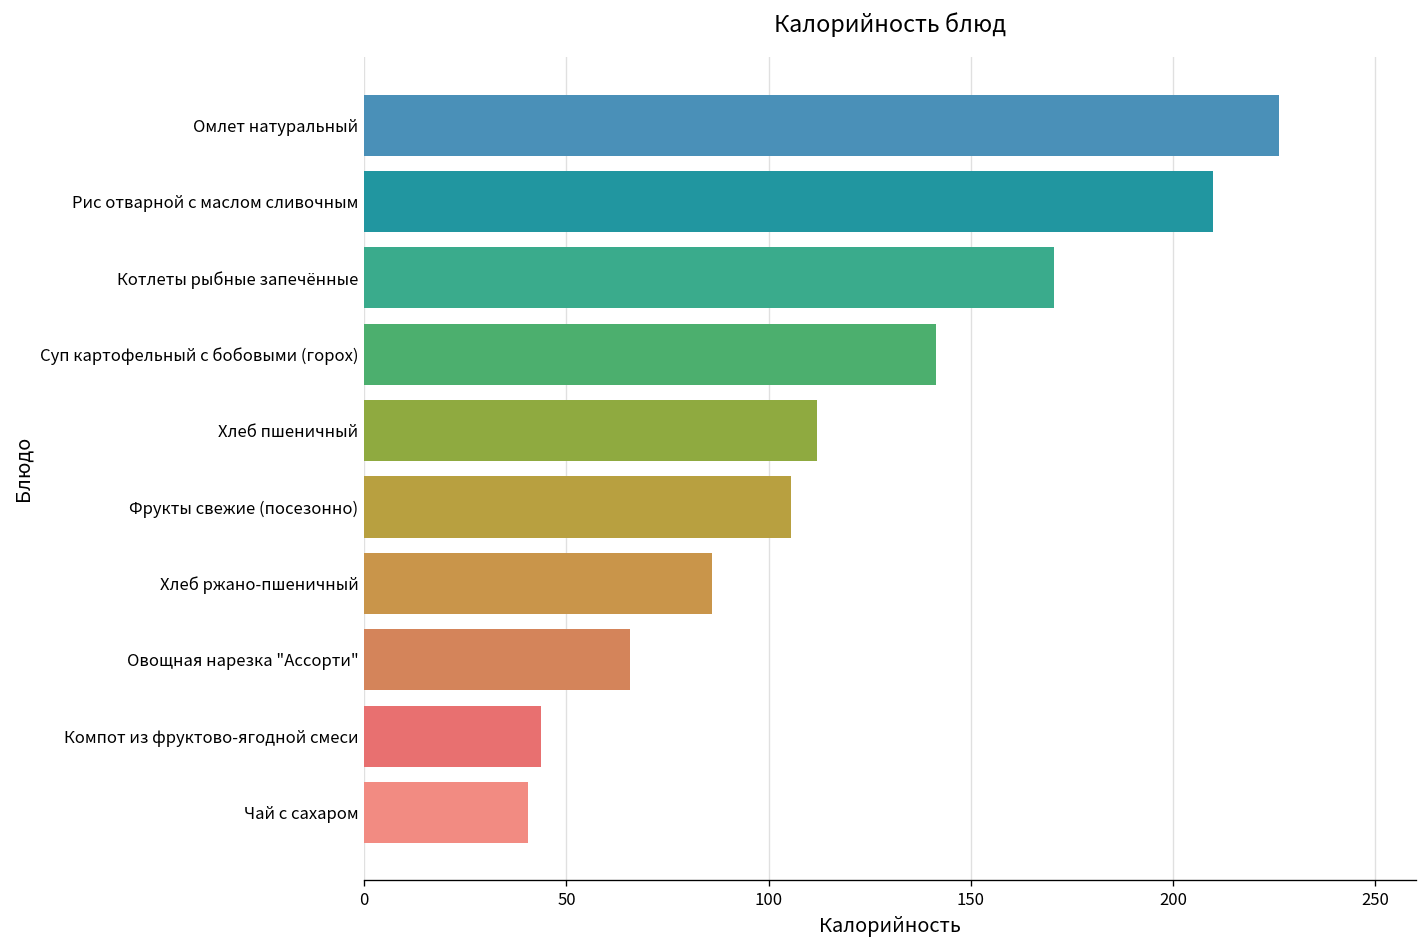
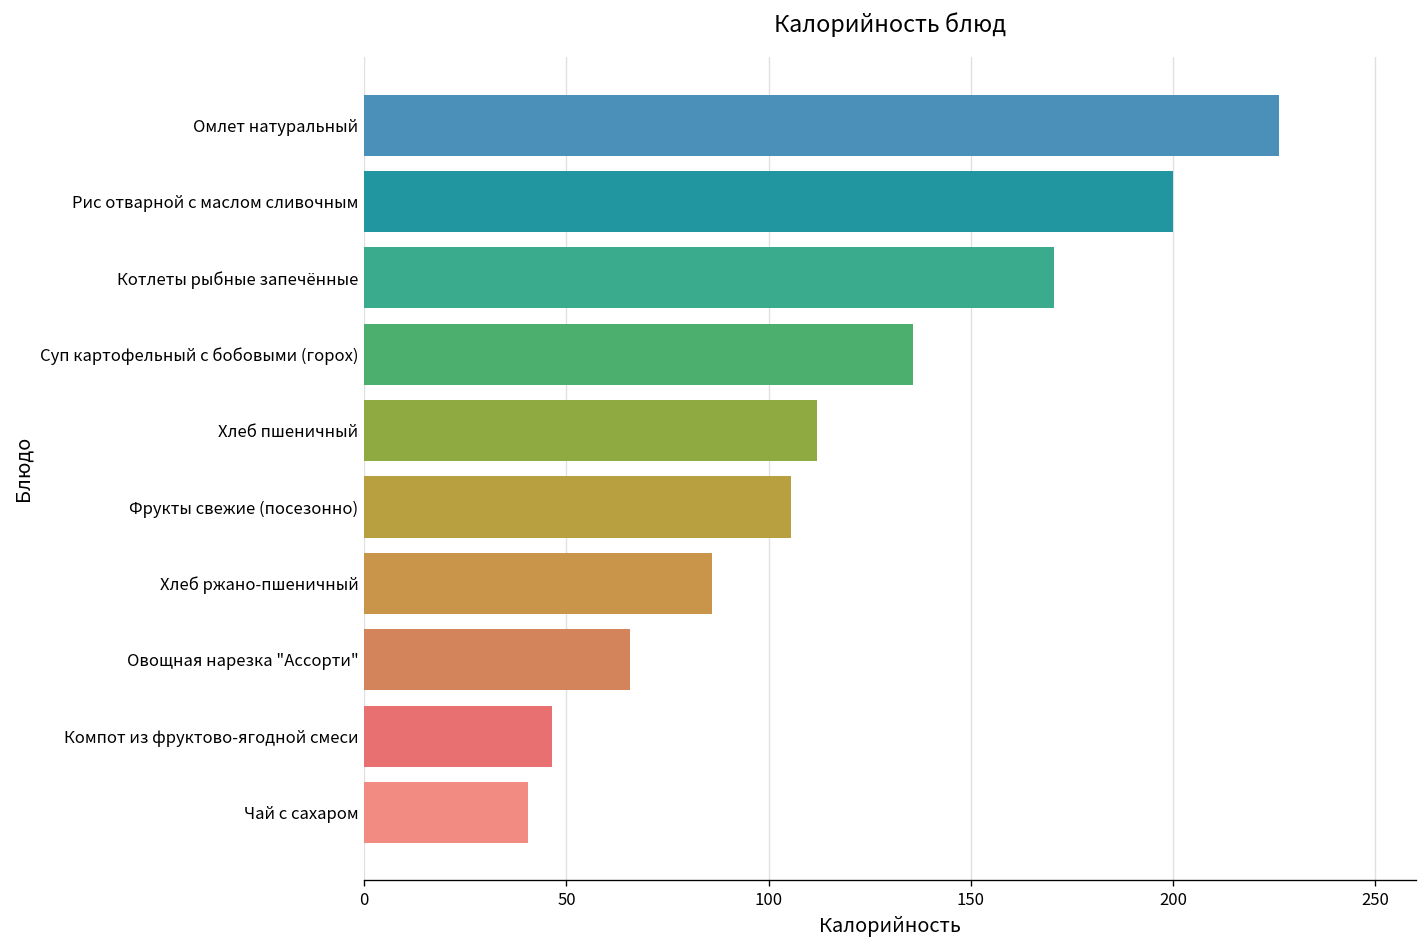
Рис отварной с маслом сливочным: 210 -> 200
Суп картофельный с бобовыми (горох): 141 -> 136
Компот из фруктово-ягодной смеси: 44 -> 46
